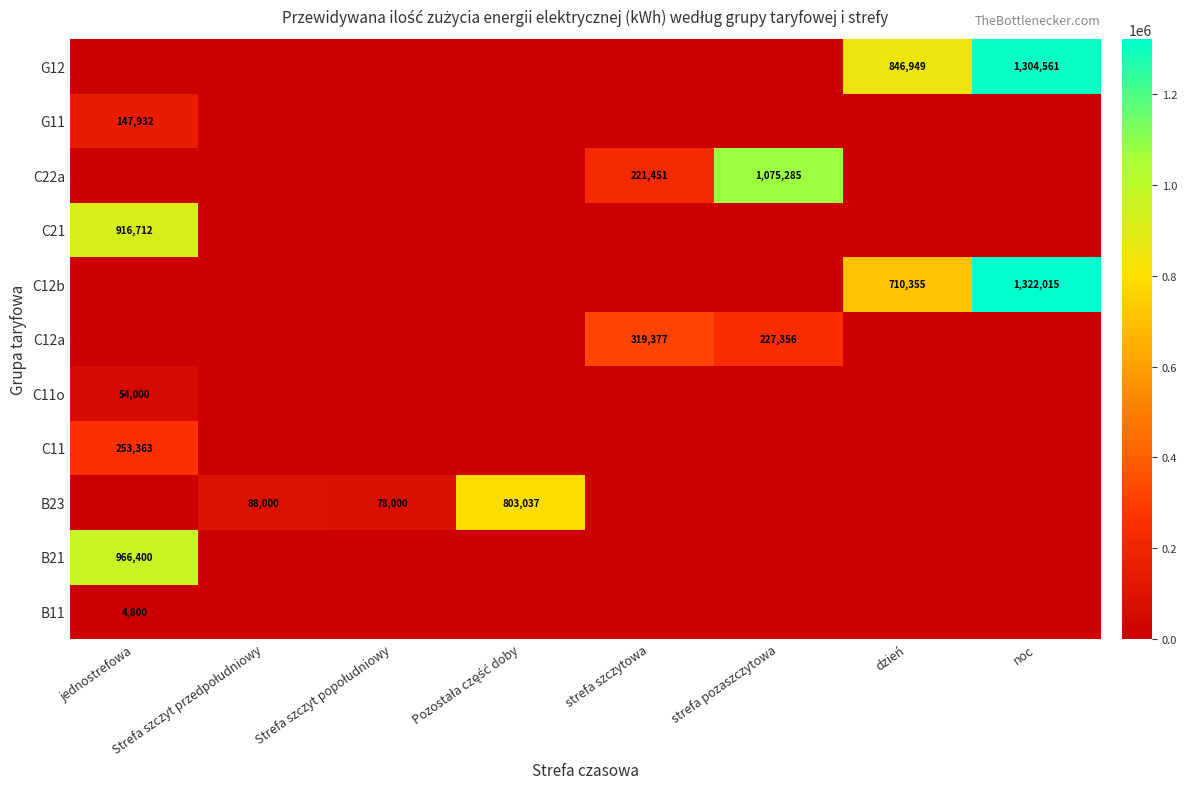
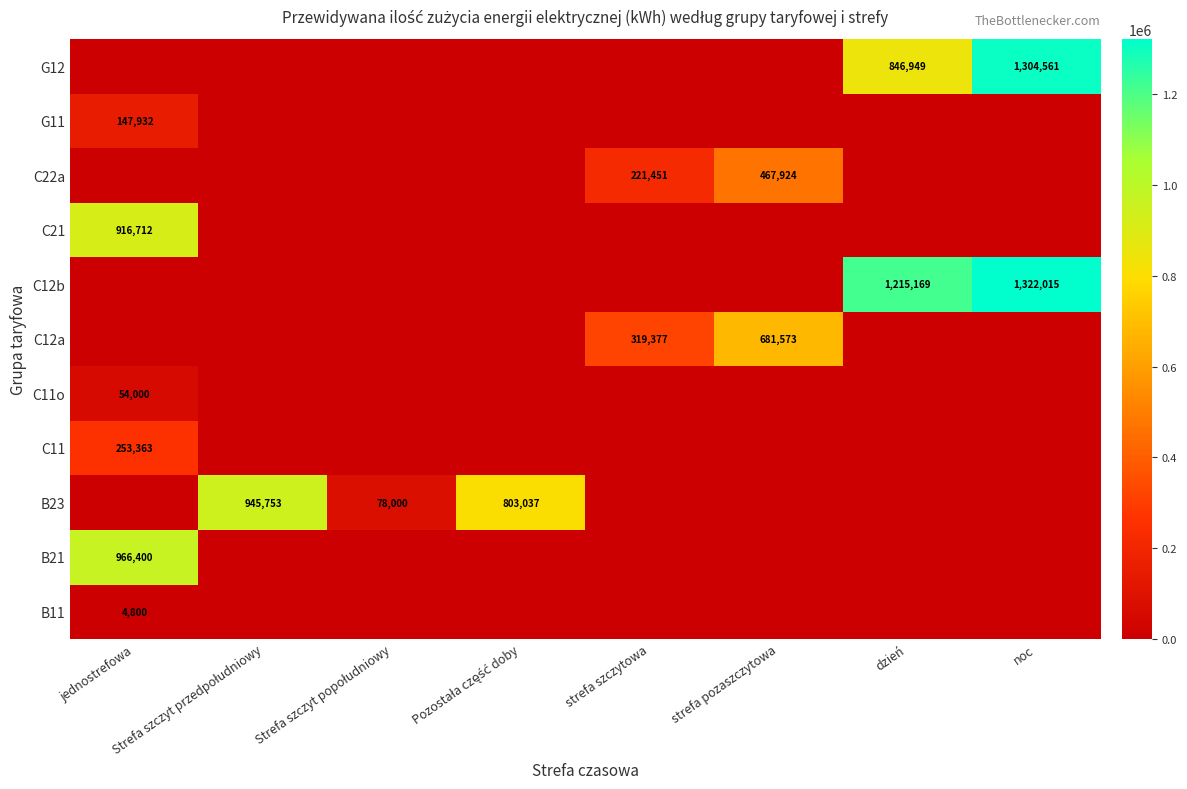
C22a, strefa pozaszczytowa: 1,075,285 -> 467,924
C12b, dzień: 710,355 -> 1,215,169
C12a, strefa pozaszczytowa: 227,356 -> 681,573
B23, Strefa szczyt przedpołudniowy: 88,000 -> 945,753
